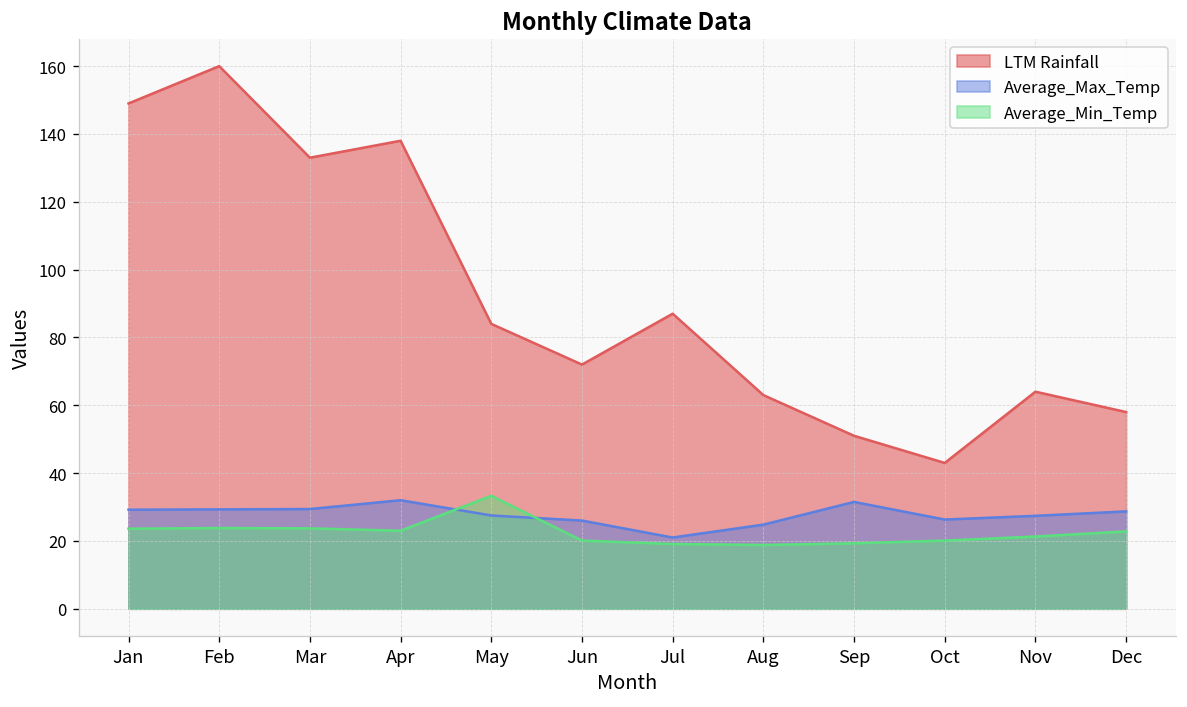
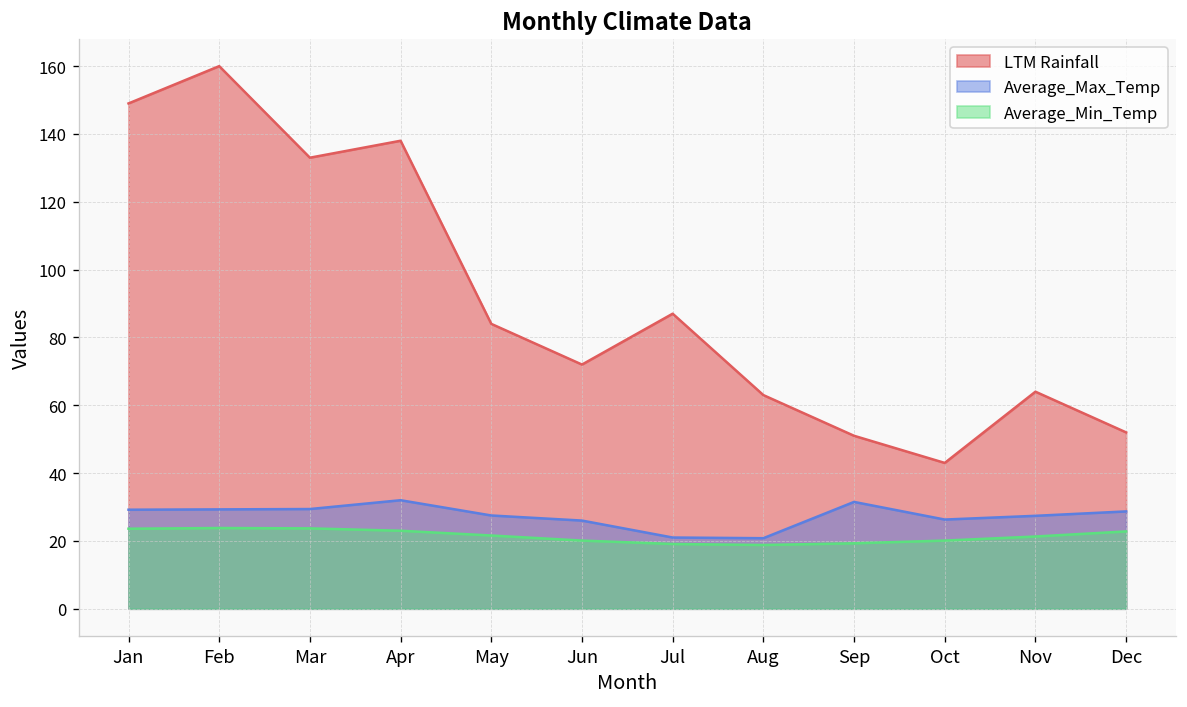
Average_Min_Temp, May: 33 -> 22
Average_Max_Temp, Aug: 25 -> 21
LTM Rainfall, Dec: 58 -> 52
